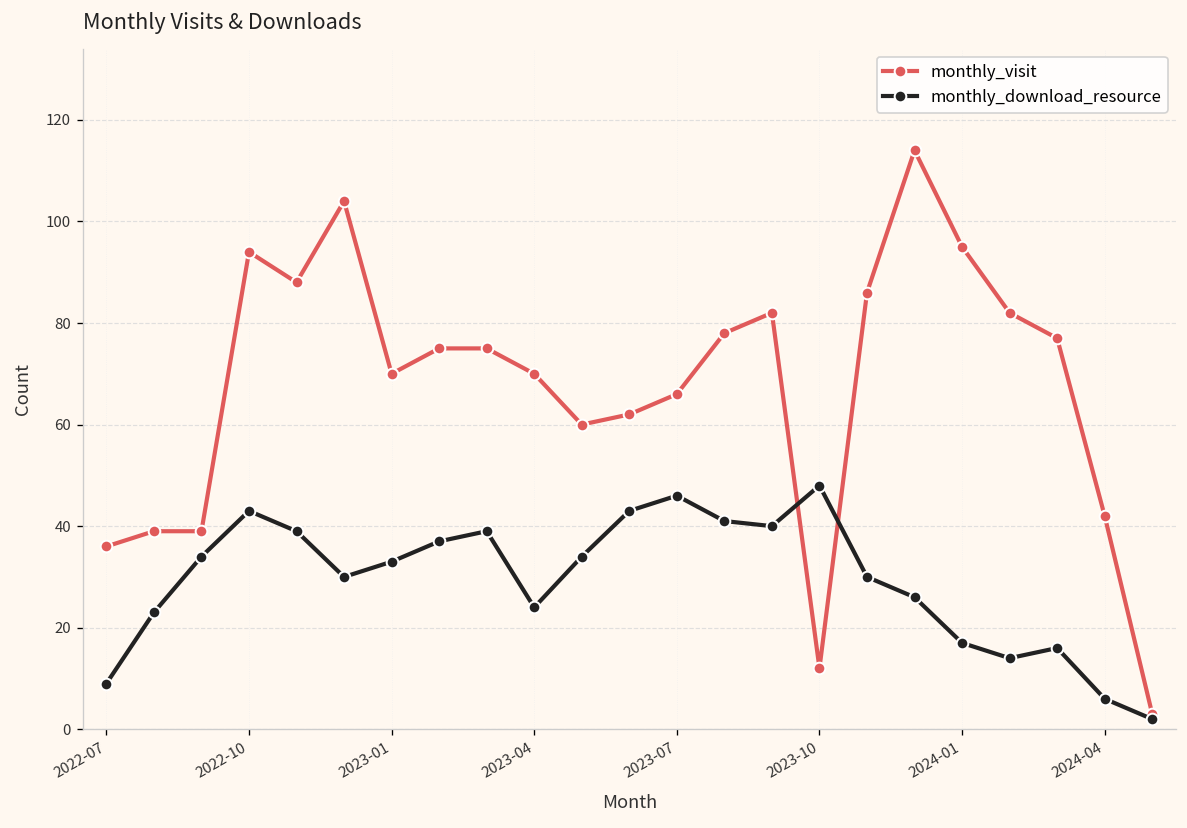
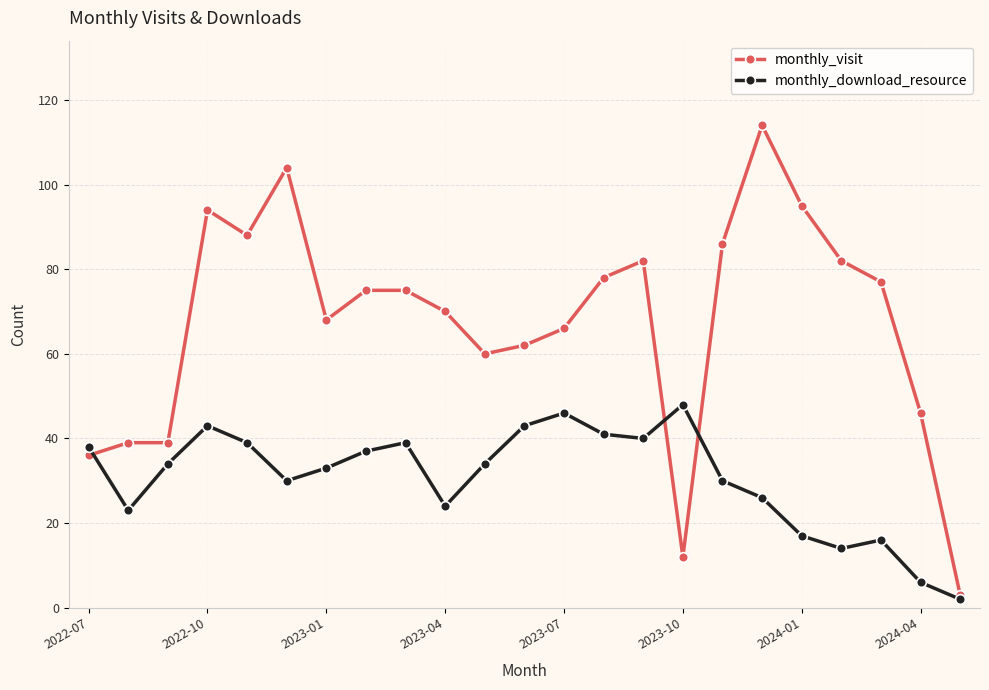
monthly_download_resource, 2022-07: 9 -> 38
monthly_visit, 2023-01: 70 -> 68
monthly_visit, 2024-04: 42 -> 46
